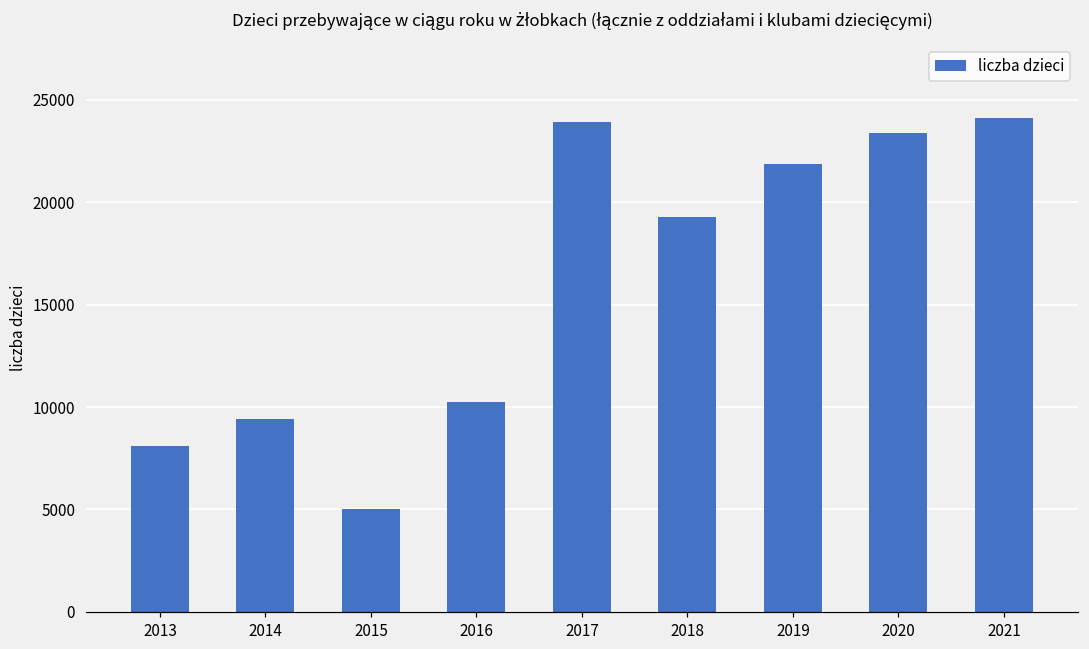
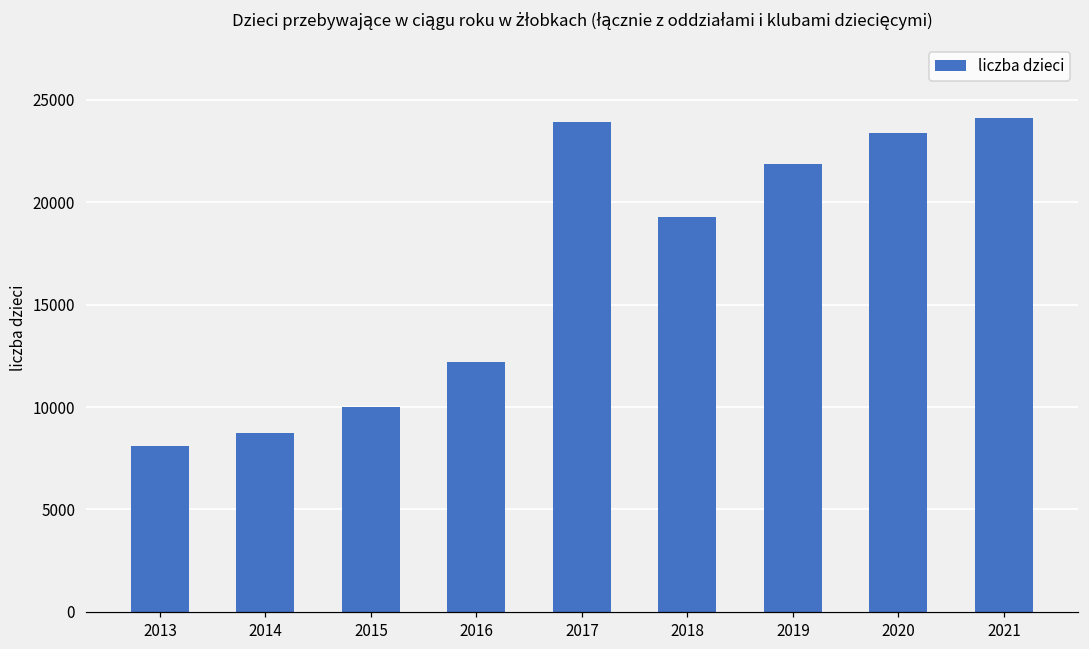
2014: 9400 -> 8700
2015: 5000 -> 10000
2016: 10300 -> 12200
